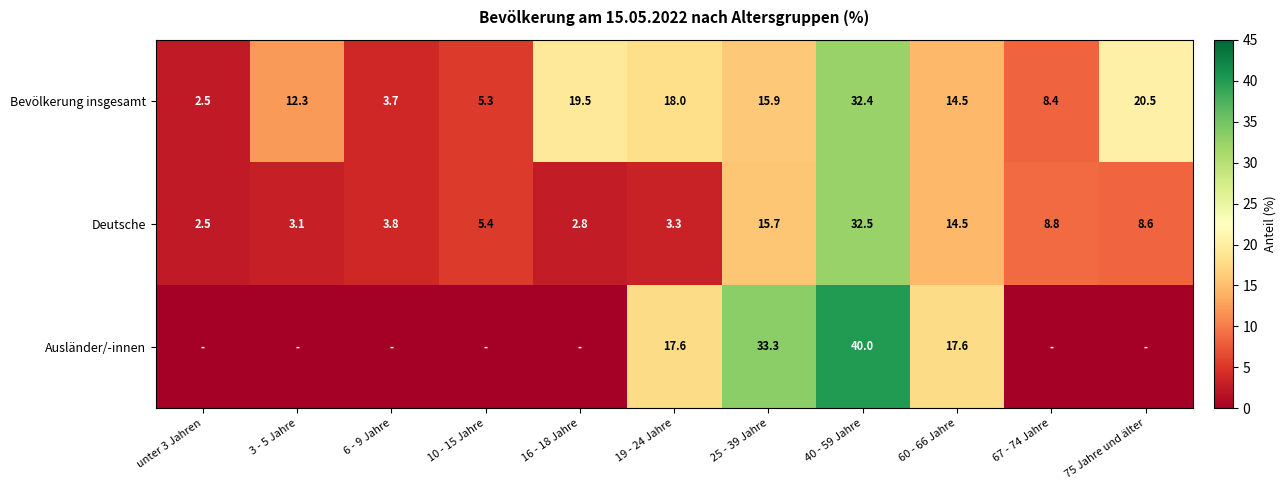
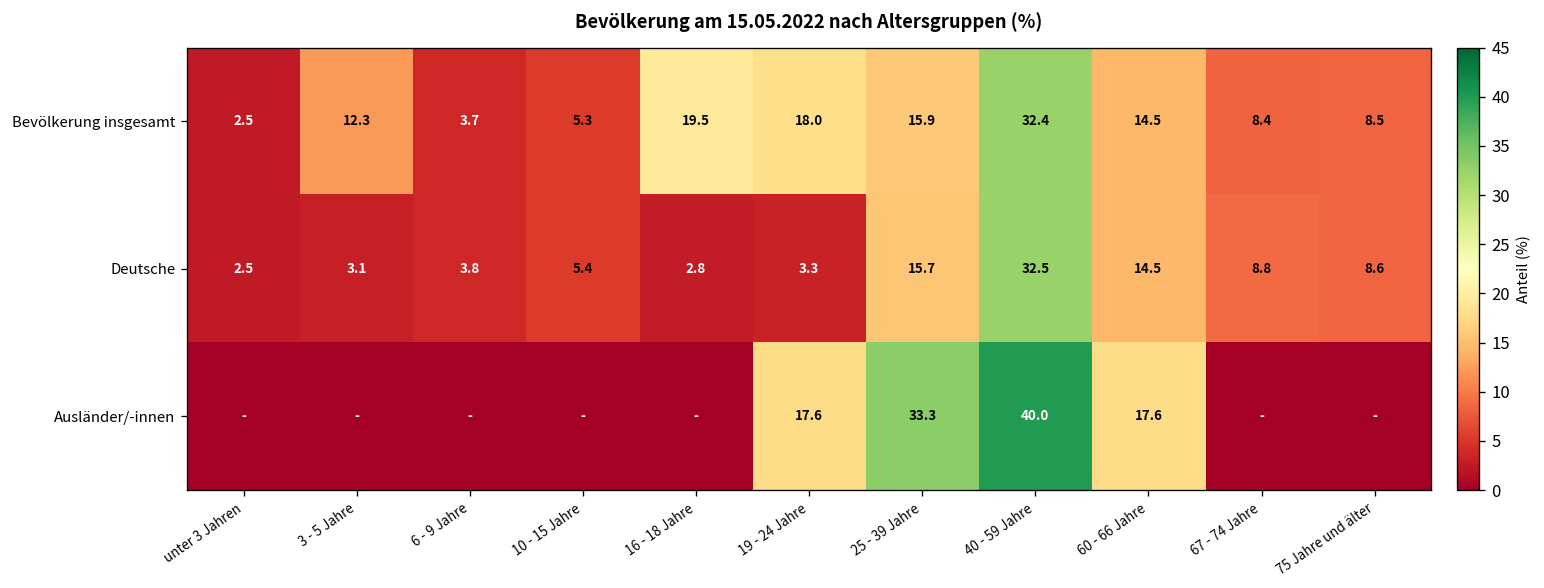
Bevölkerung insgesamt, 75 Jahre und älter: 20.5 -> 8.5
